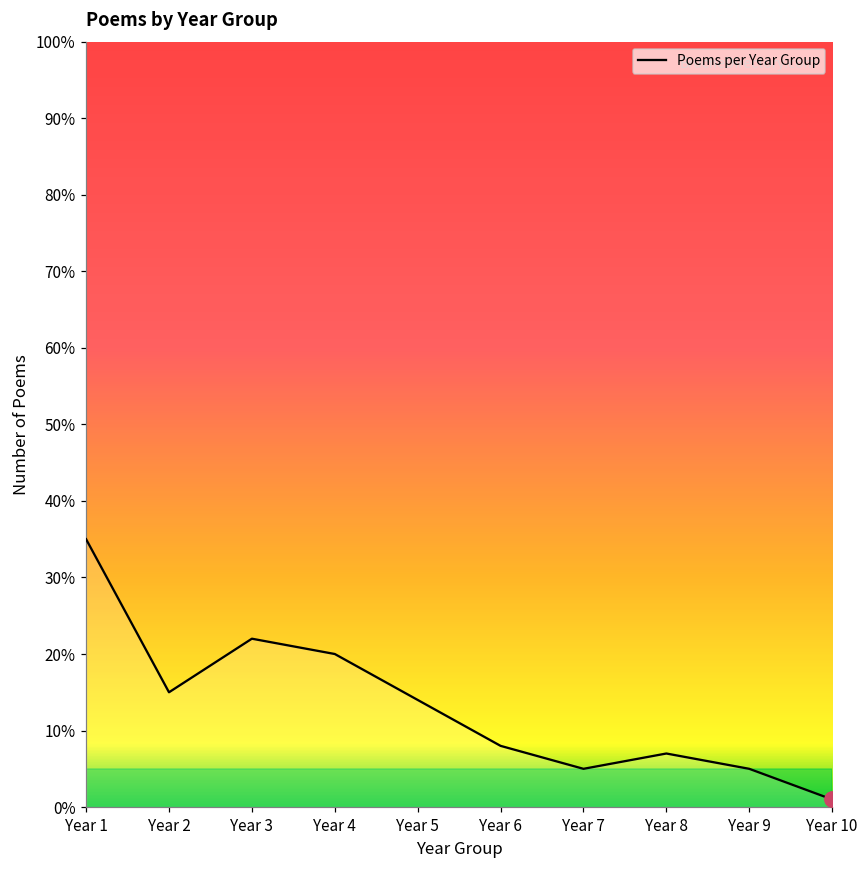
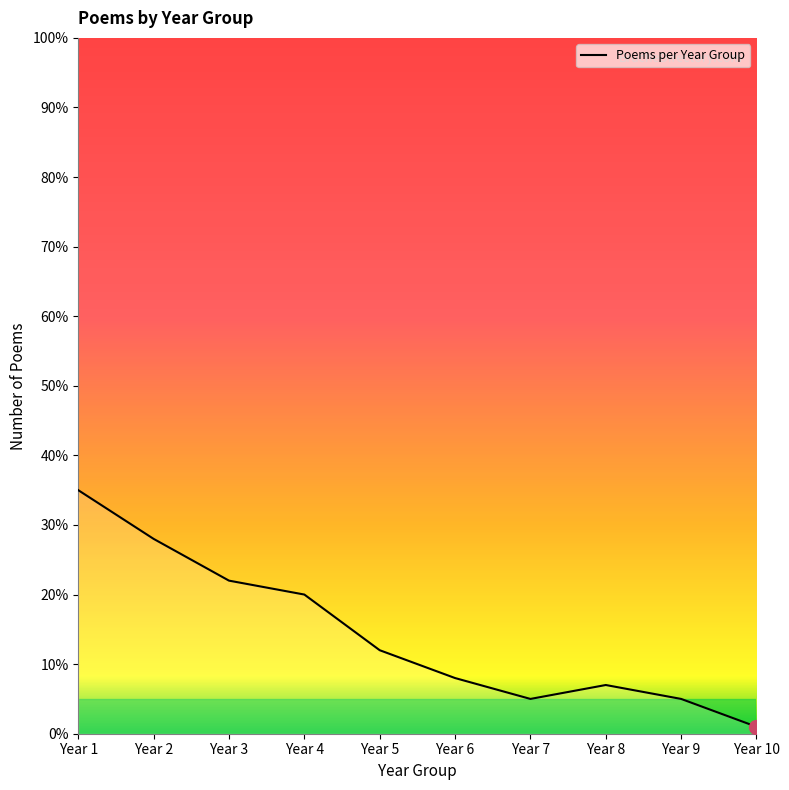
Poems per Year Group, Year 2: 15% -> 28%
Poems per Year Group, Year 5: 14% -> 12%
